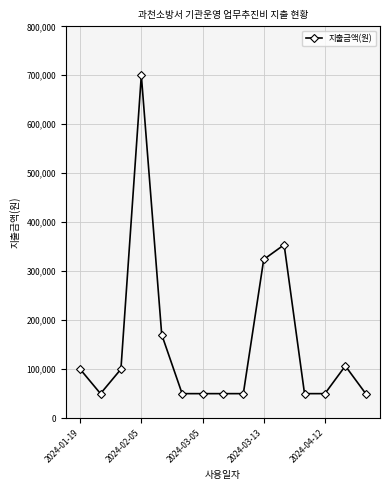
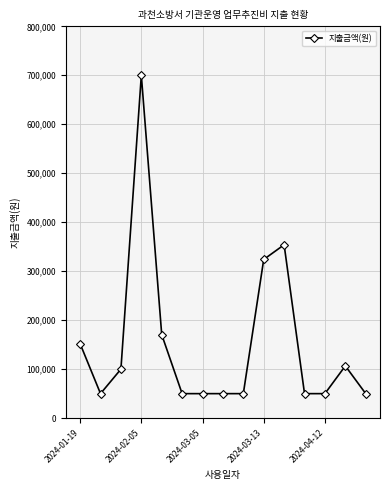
2024-01-19: 100,000 -> 150,000
